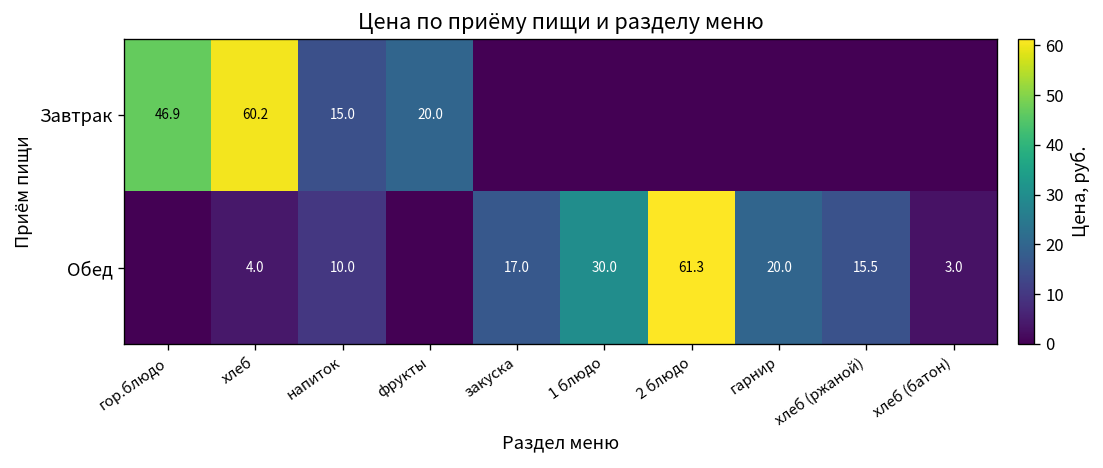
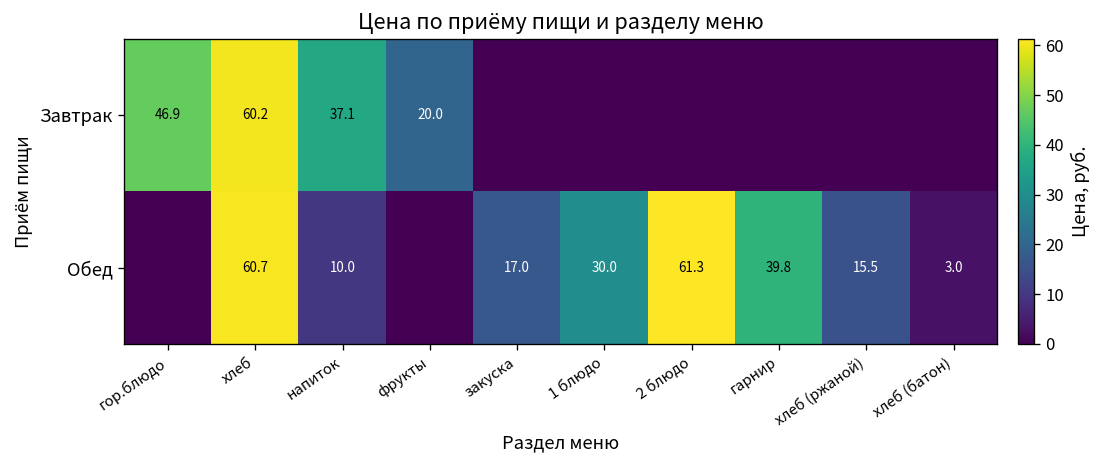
Завтрак, напиток: 15.0 -> 37.1
Обед, хлеб: 4.0 -> 60.7
Обед, гарнир: 20.0 -> 39.8
